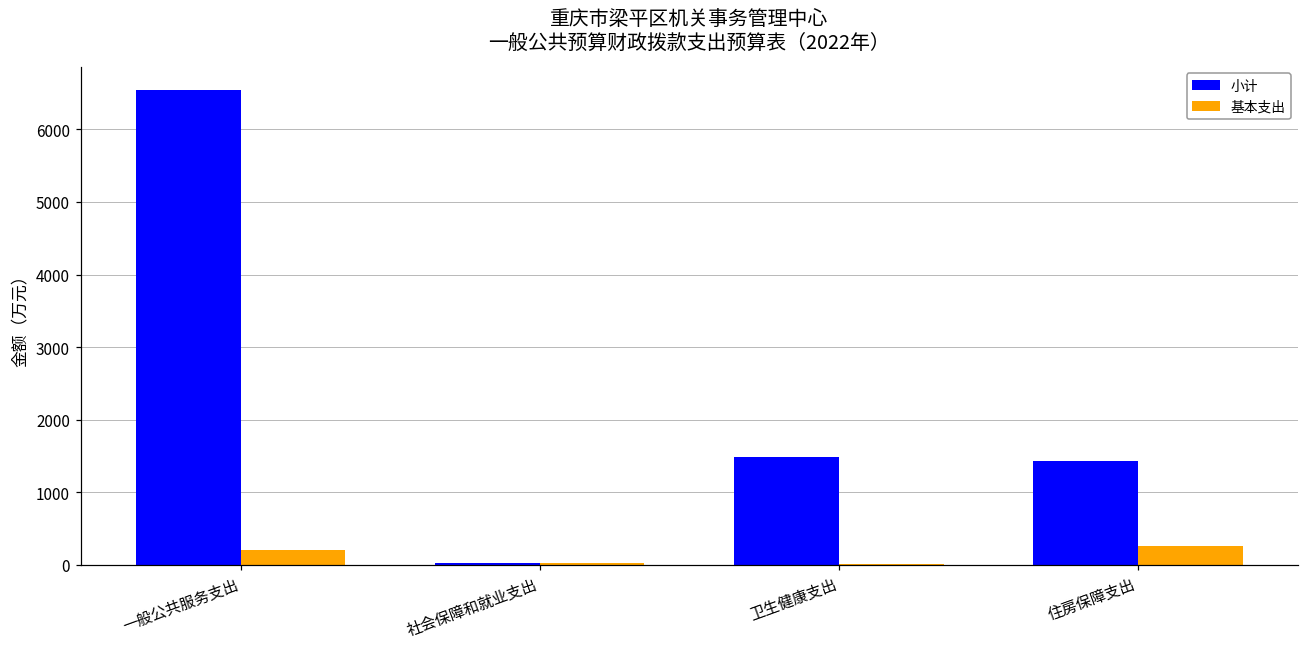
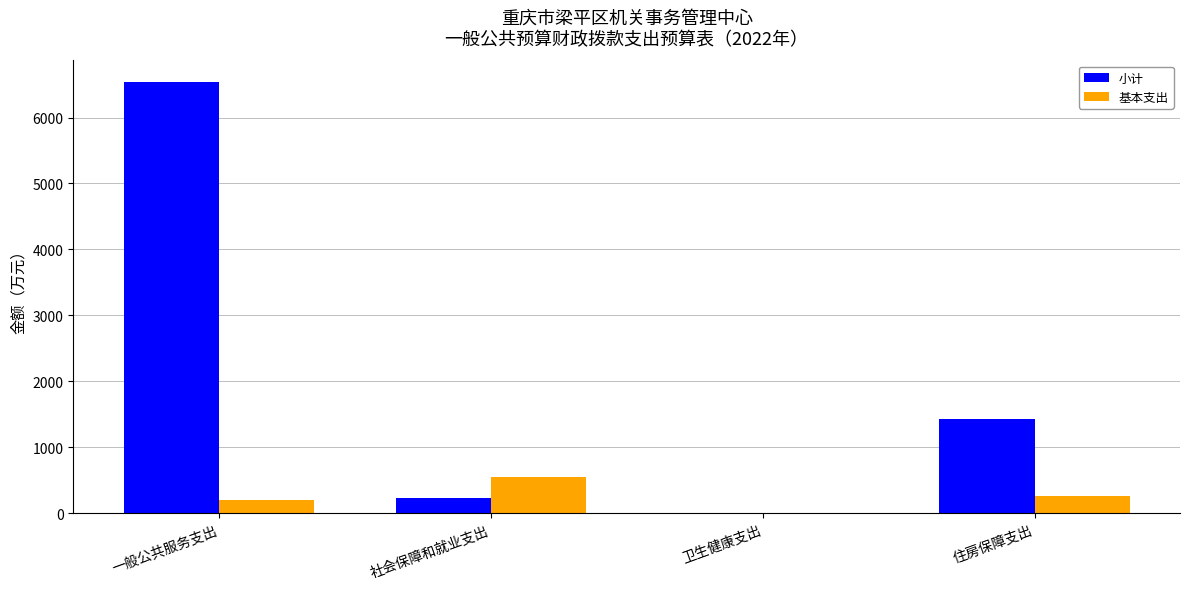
小计, 社会保障和就业支出: 0 -> 200
基本支出, 社会保障和就业支出: 0 -> 600
小计, 卫生健康支出: 1500 -> 0
